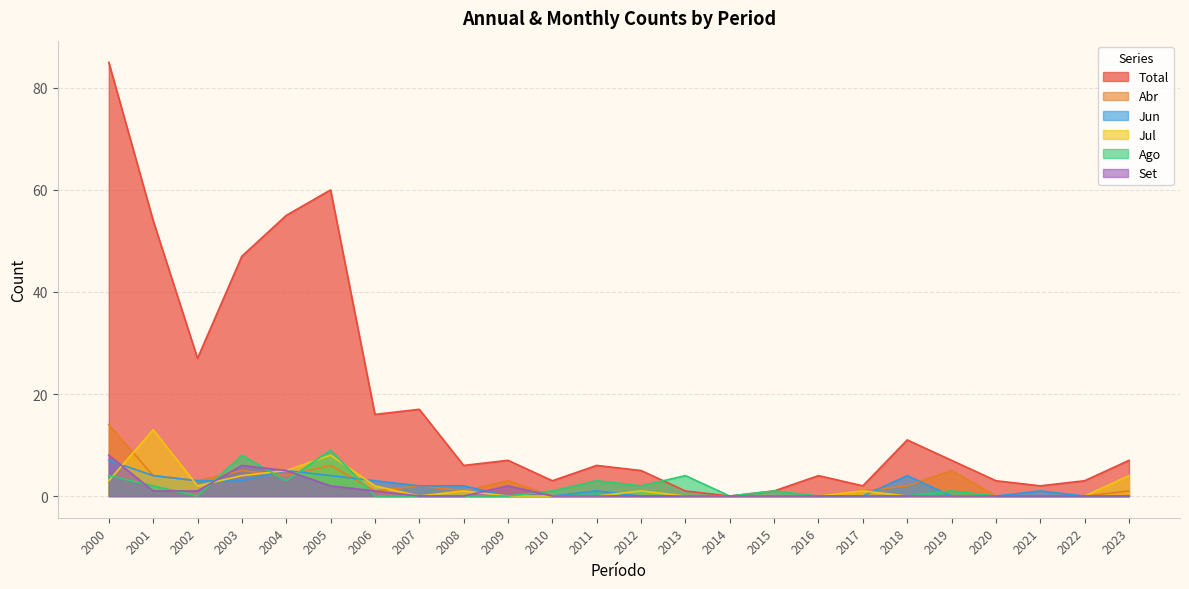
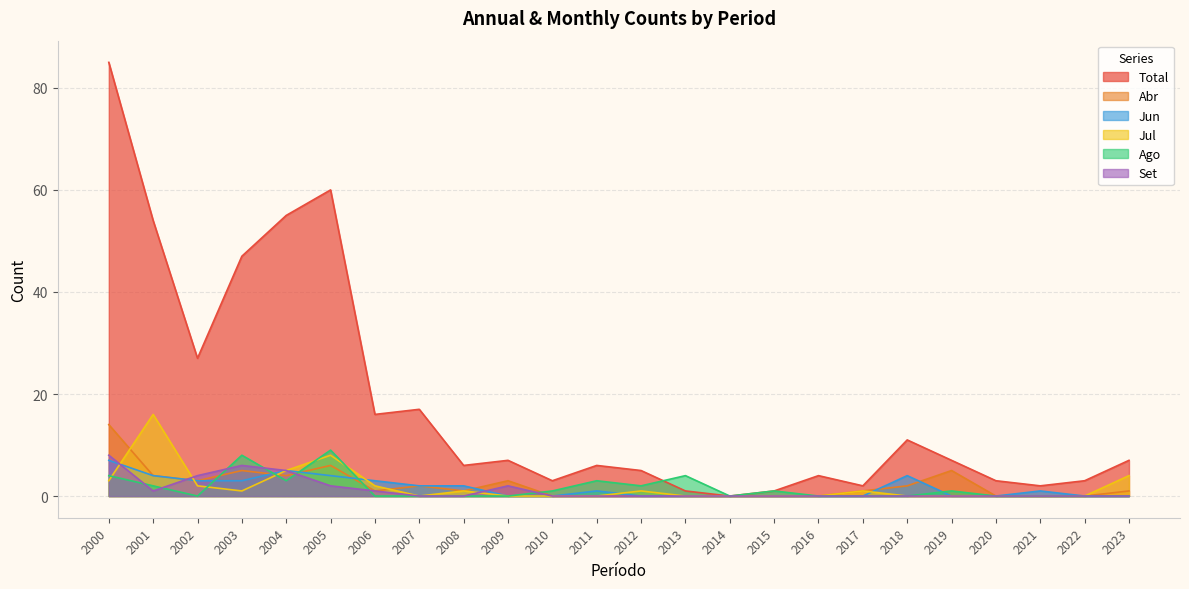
Jul, 2001: 13 -> 16
Set, 2002: 1 -> 4
Jul, 2003: 4 -> 1
